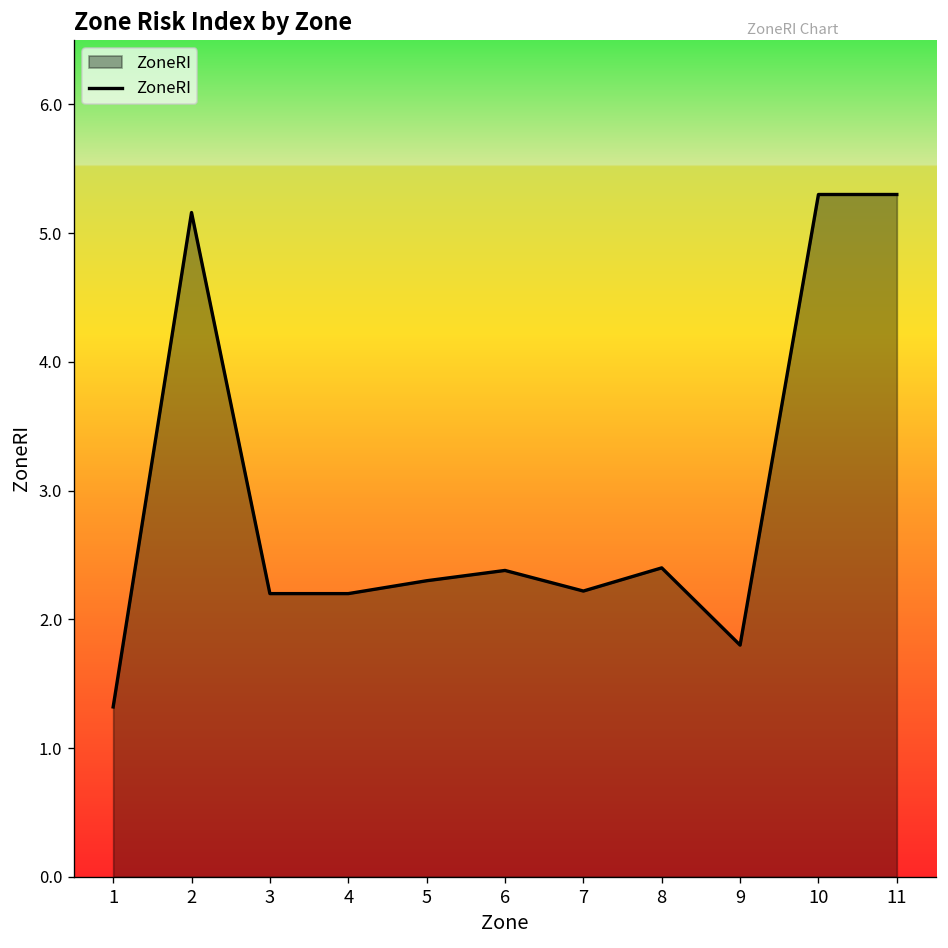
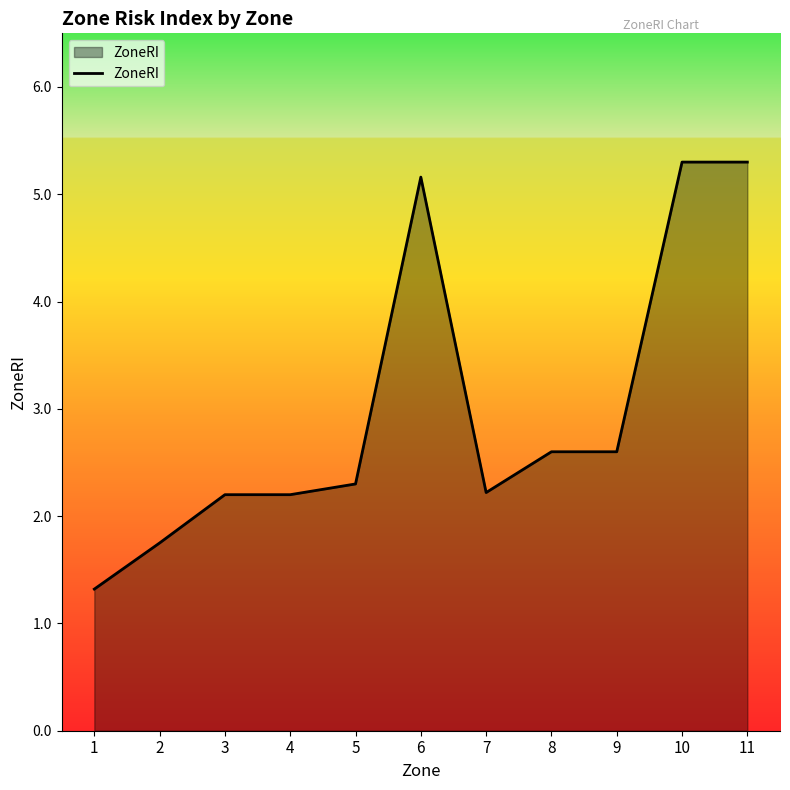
2: 5.16 -> 1.75
6: 2.38 -> 5.16
8: 2.4 -> 2.6
9: 1.8 -> 2.6
